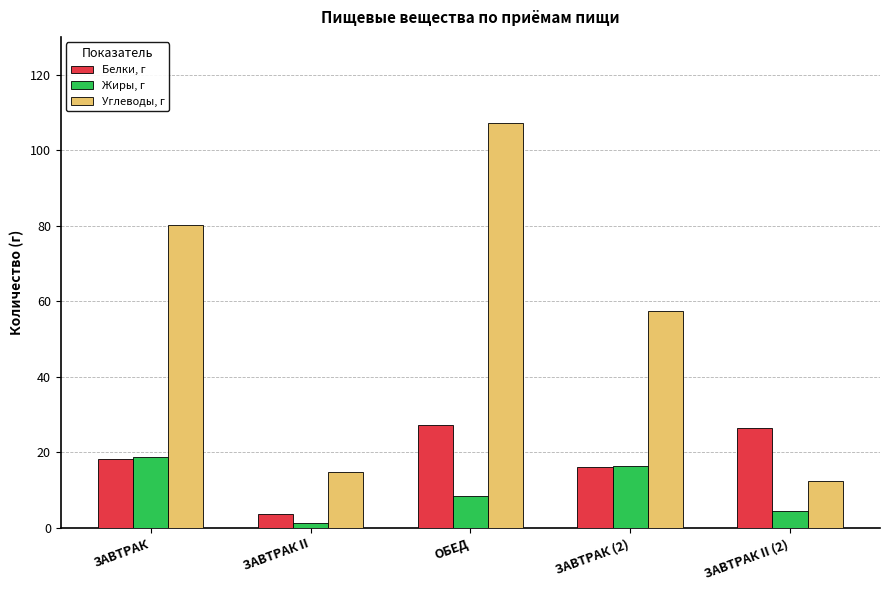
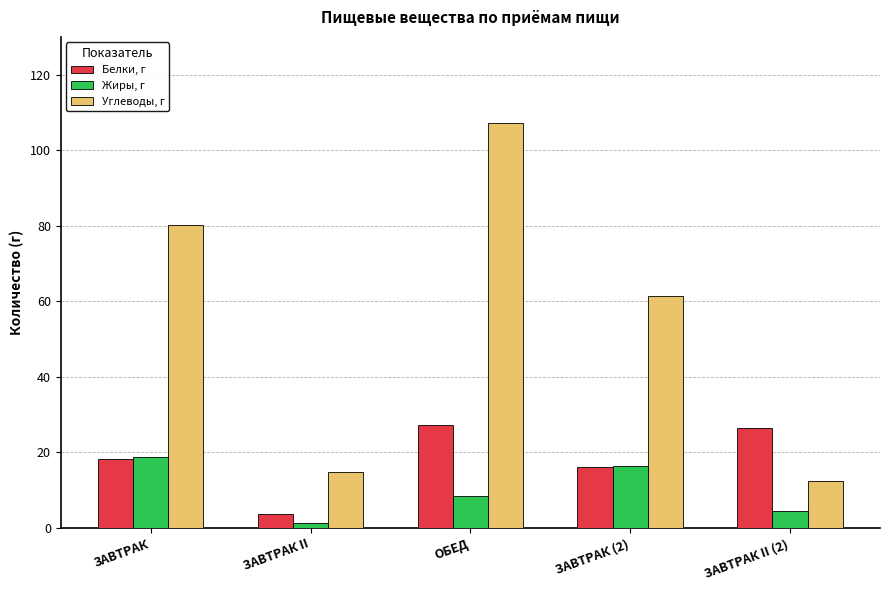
Углеводы, г, ЗАВТРАК (2): 58 -> 62
